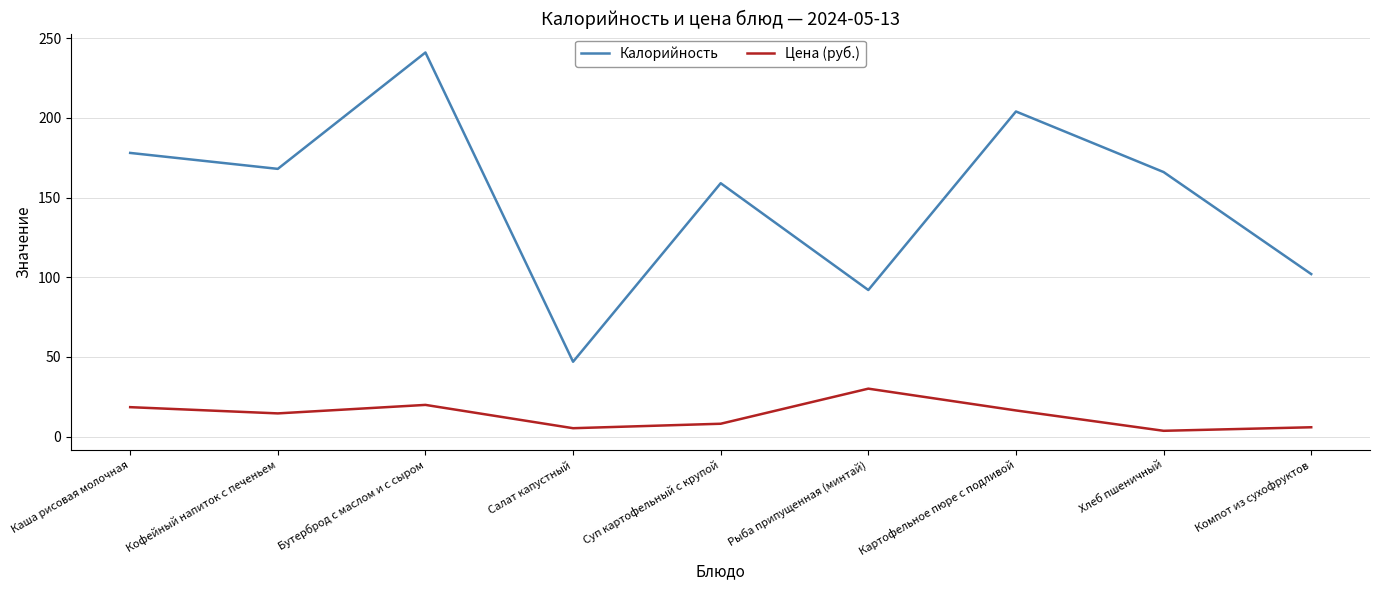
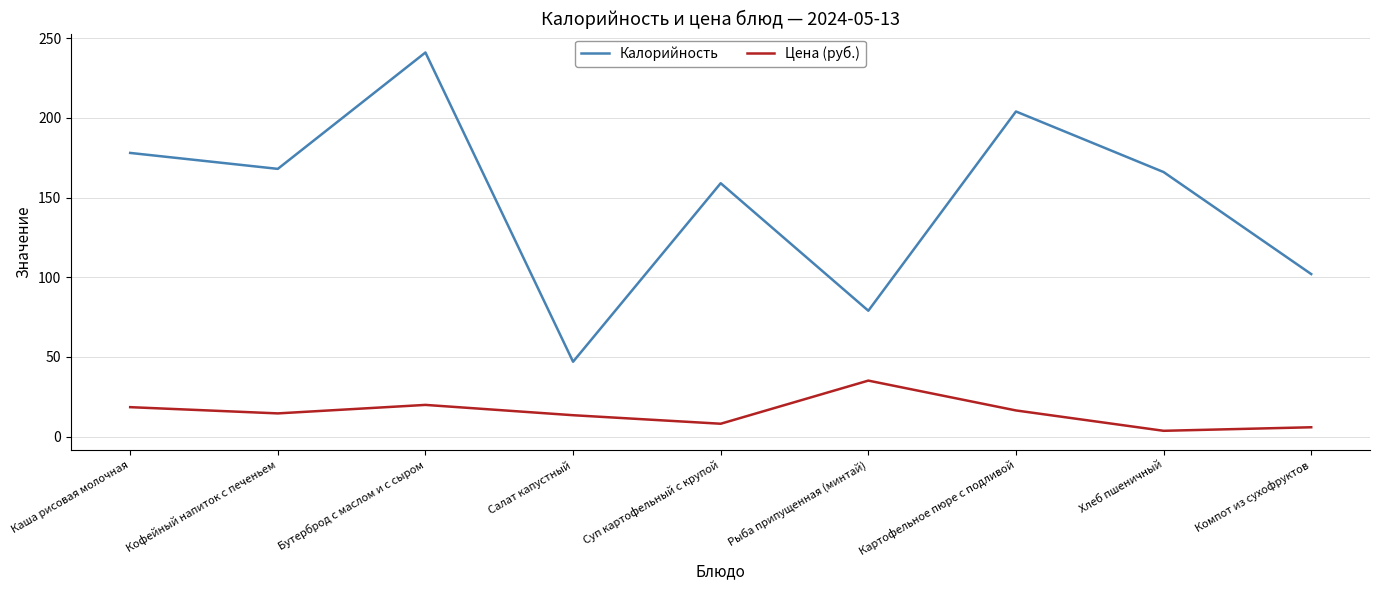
Цена (руб.), Салат капустный: 5 -> 13
Калорийность, Рыба припущенная (минтай): 92 -> 79
Цена (руб.), Рыба припущенная (минтай): 30 -> 35
